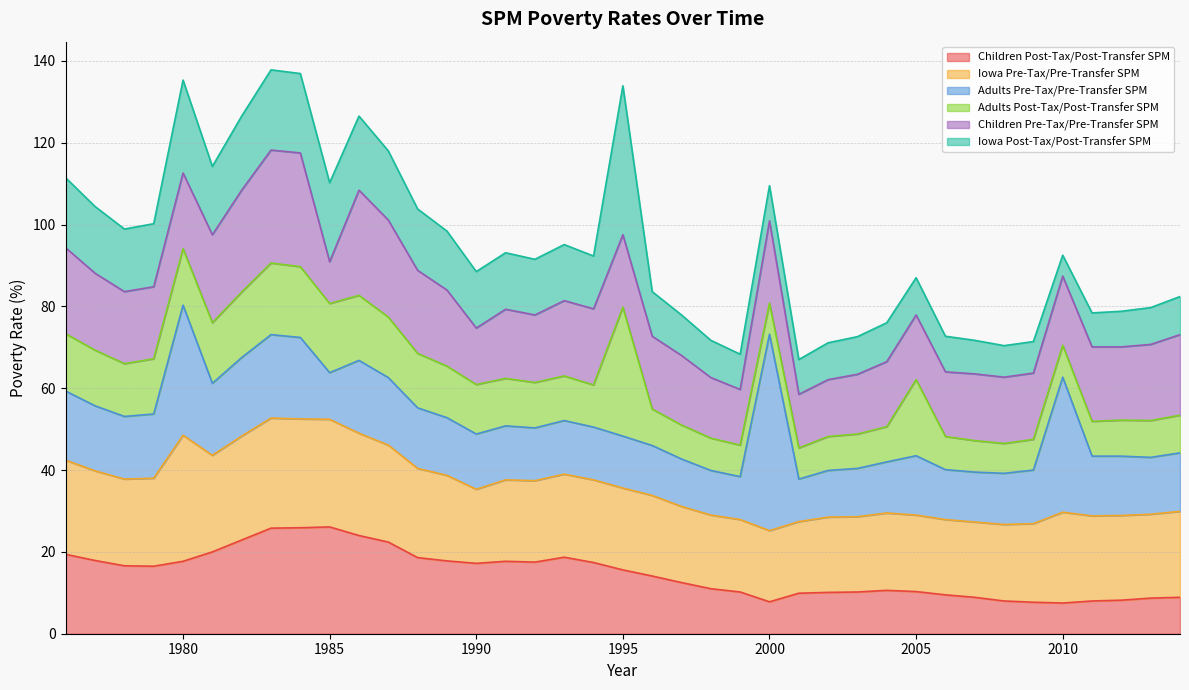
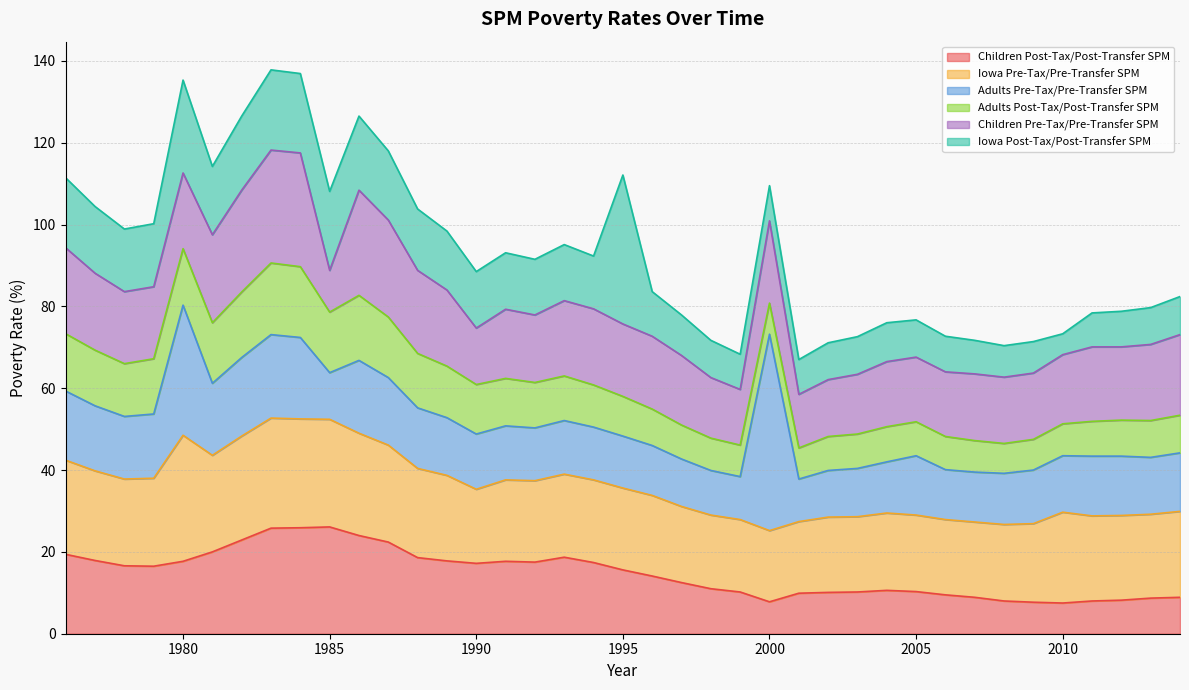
Adults Post-Tax/Post-Transfer SPM, 1985: 17 -> 15
Adults Post-Tax/Post-Transfer SPM, 1995: 32 -> 10
Adults Post-Tax/Post-Transfer SPM, 2005: 19 -> 8
Adults Pre-Tax/Pre-Transfer SPM, 2010: 33 -> 14
